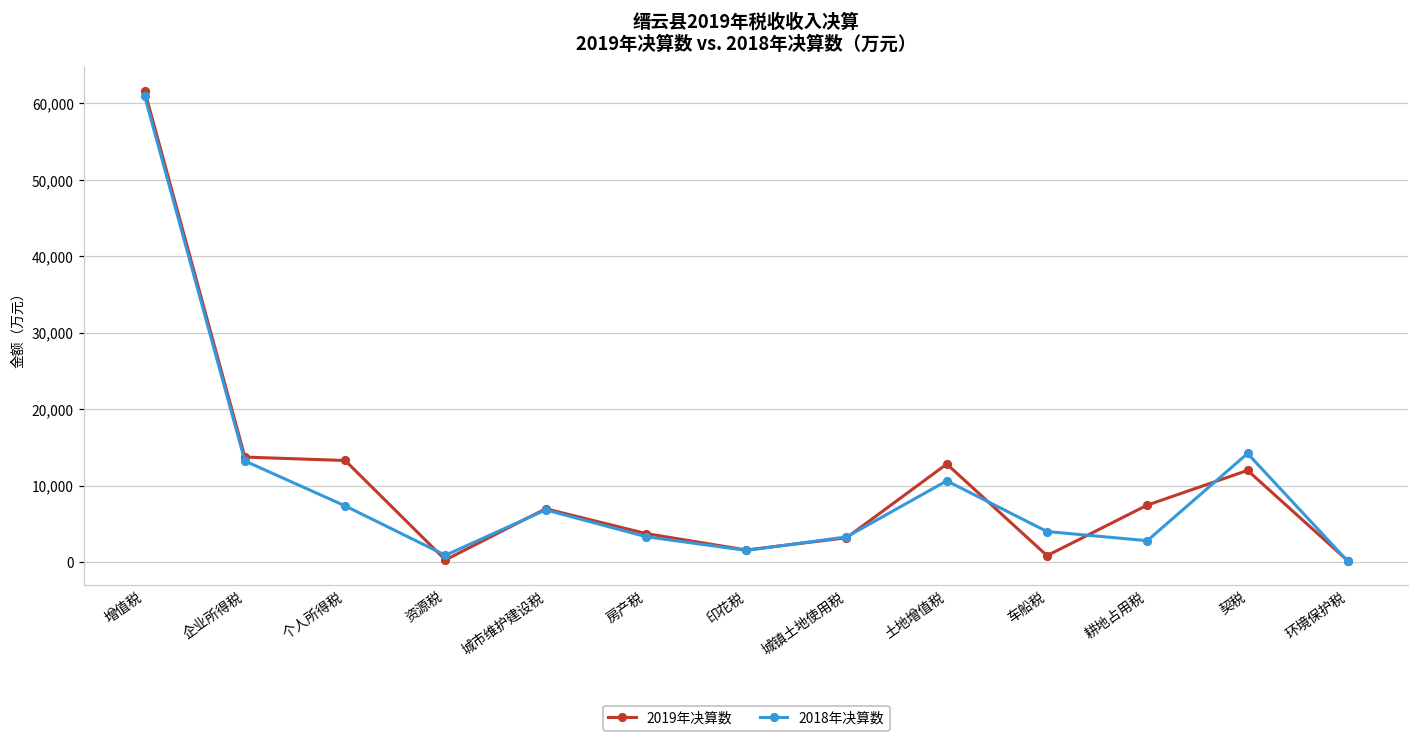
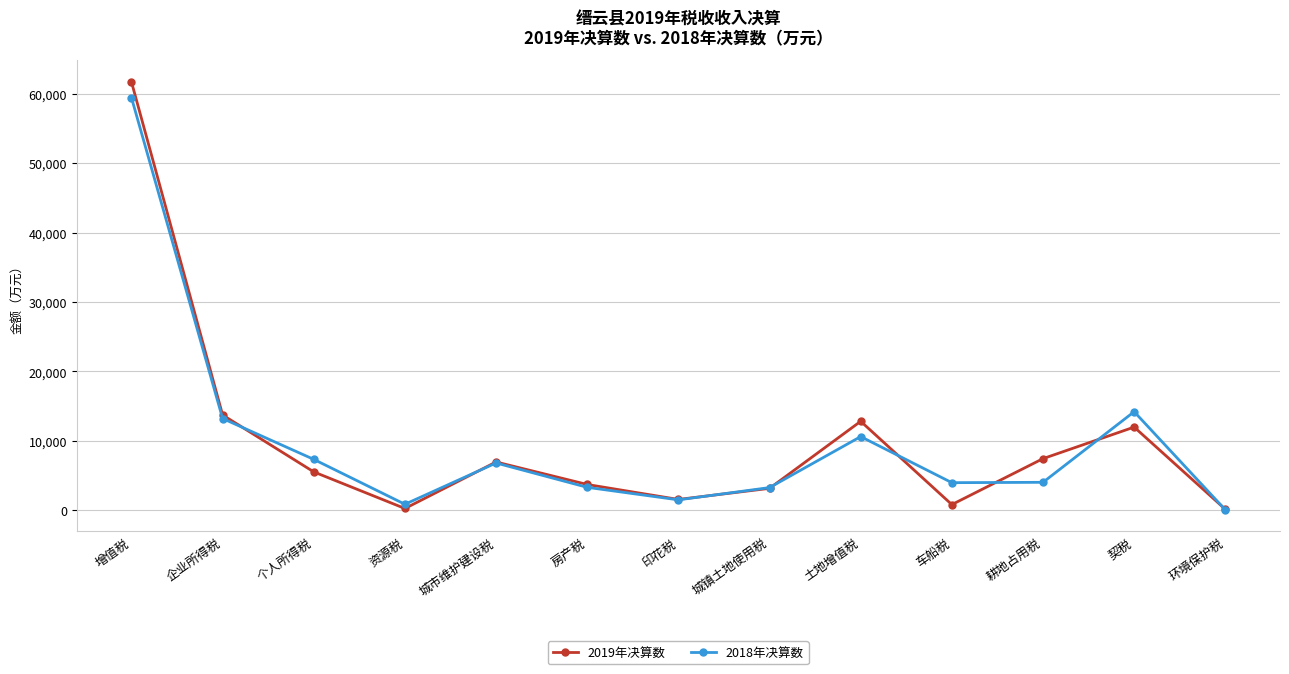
2018年决算数, 增值税: 61,000 -> 59,000
2019年决算数, 个人所得税: 13,000 -> 6,000
2018年决算数, 耕地占用税: 3,000 -> 4,000
